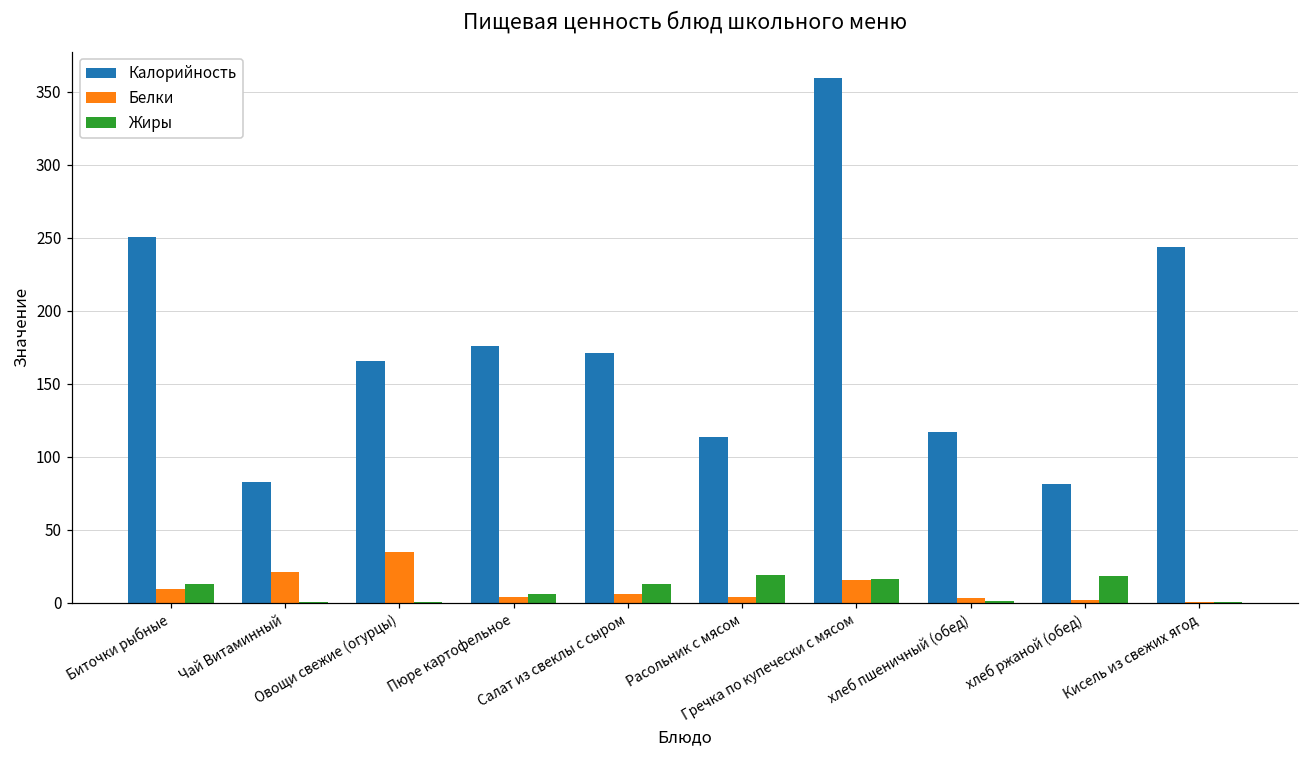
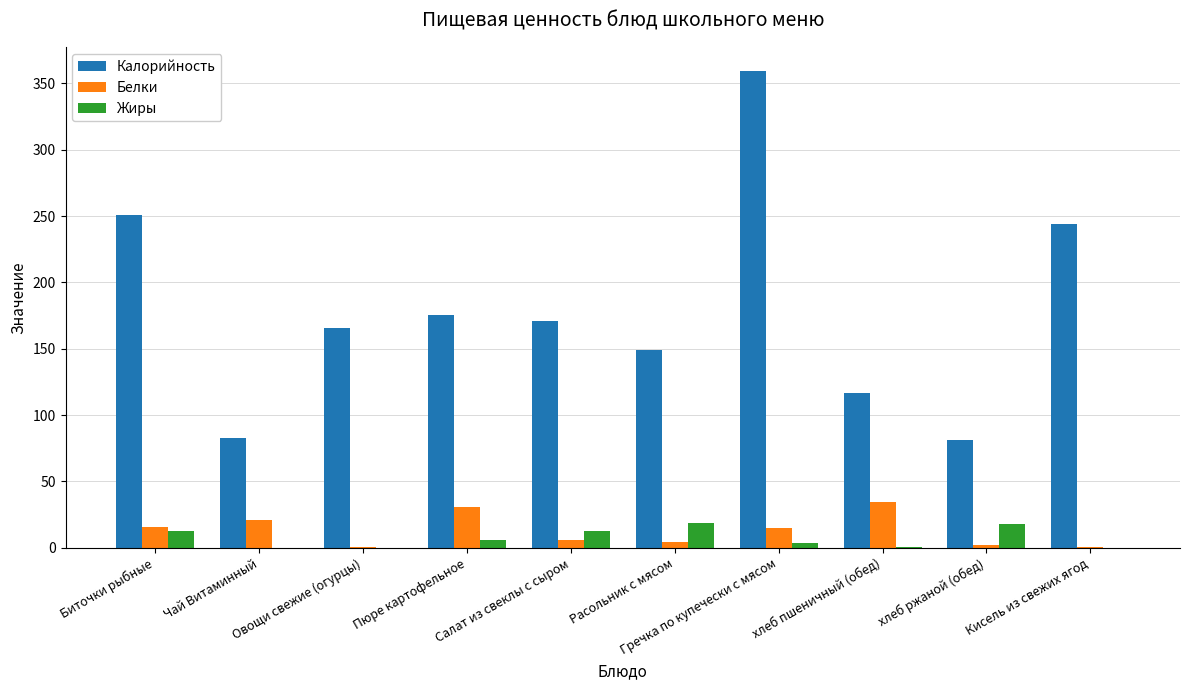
Белки, Биточки рыбные: 9 -> 16
Белки, Овощи свежие (огурцы): 35 -> 1
Белки, Пюре картофельное: 4 -> 31
Калорийность, Расольник с мясом: 113 -> 149
Жиры, Гречка по купечески с мясом: 16 -> 4
Белки, хлеб пшеничный (обед): 3 -> 34
